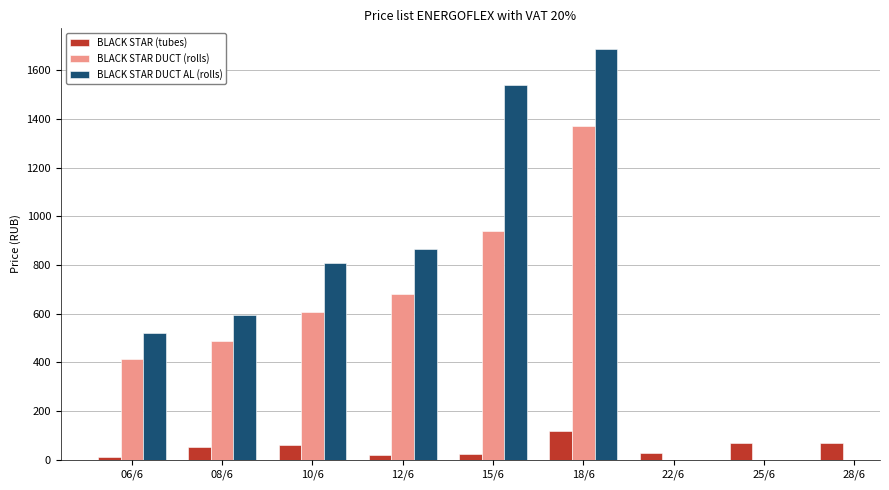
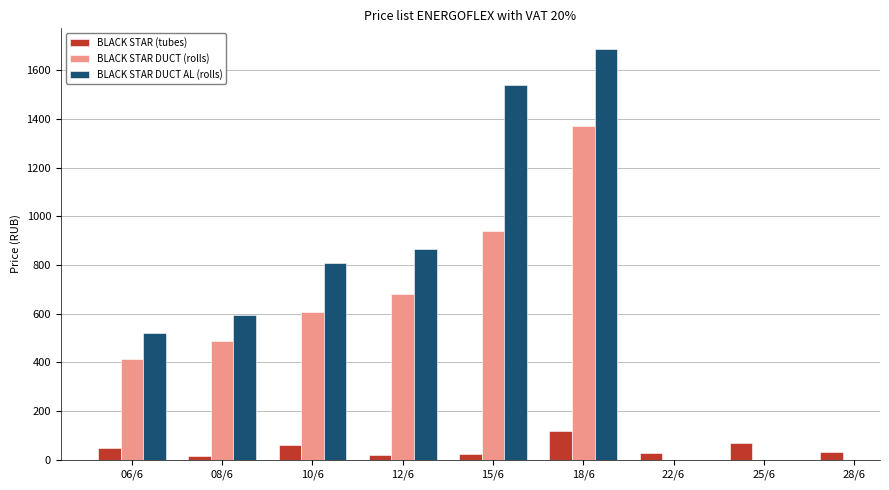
BLACK STAR (tubes), 06/6: 10 -> 50
BLACK STAR (tubes), 08/6: 50 -> 20
BLACK STAR (tubes), 28/6: 70 -> 30
